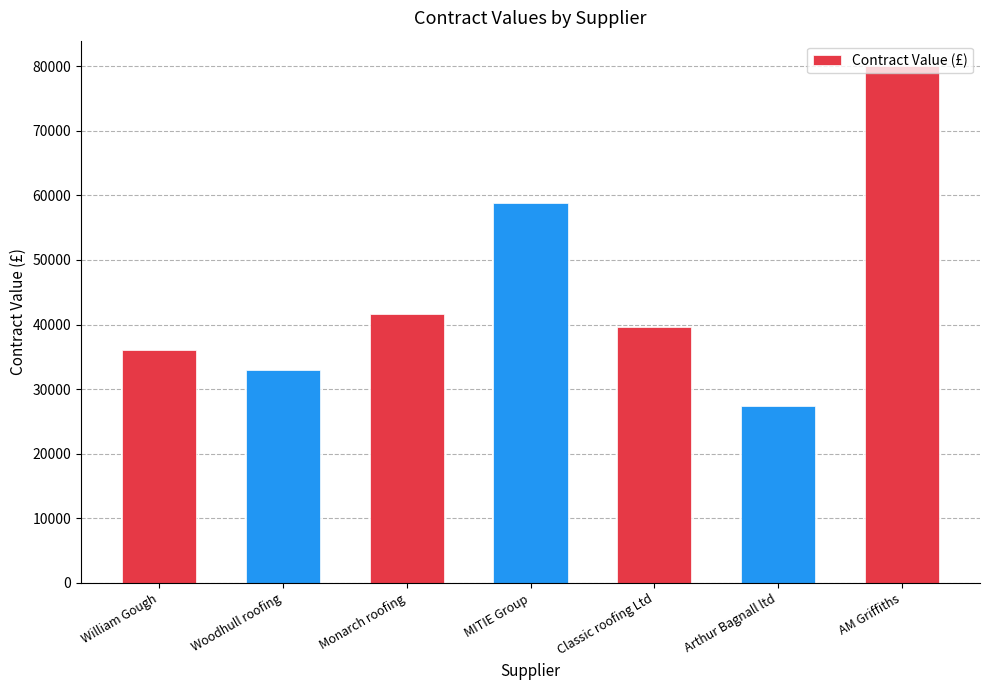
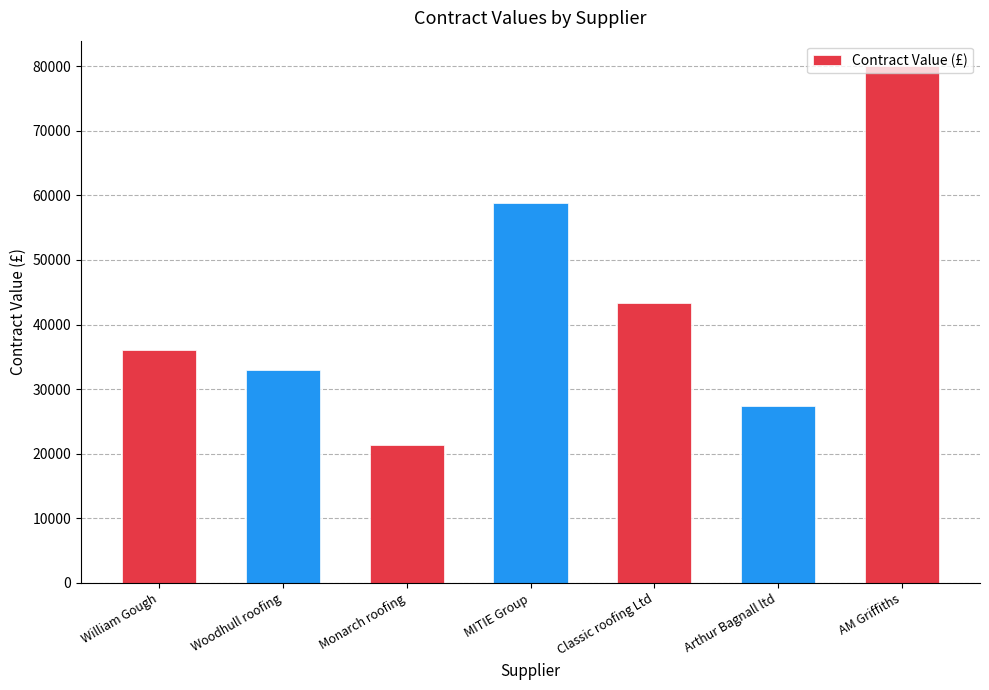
Monarch roofing: 42000 -> 21000
Classic roofing Ltd: 40000 -> 43000
